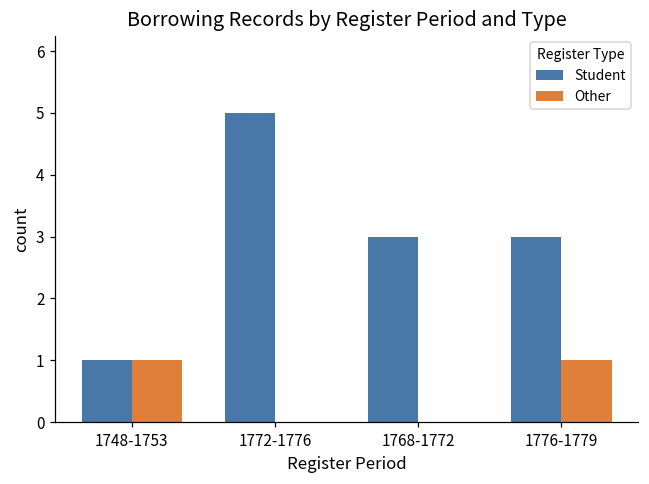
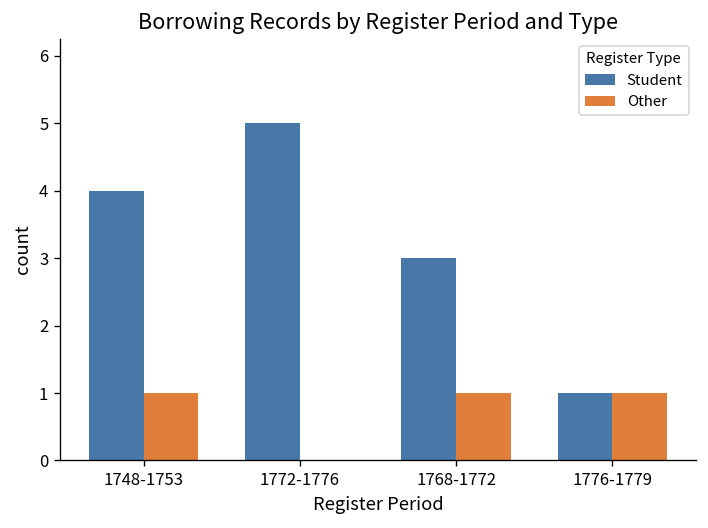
Student, 1748-1753: 1 -> 4
Other, 1768-1772: 0 -> 1
Student, 1776-1779: 3 -> 1
